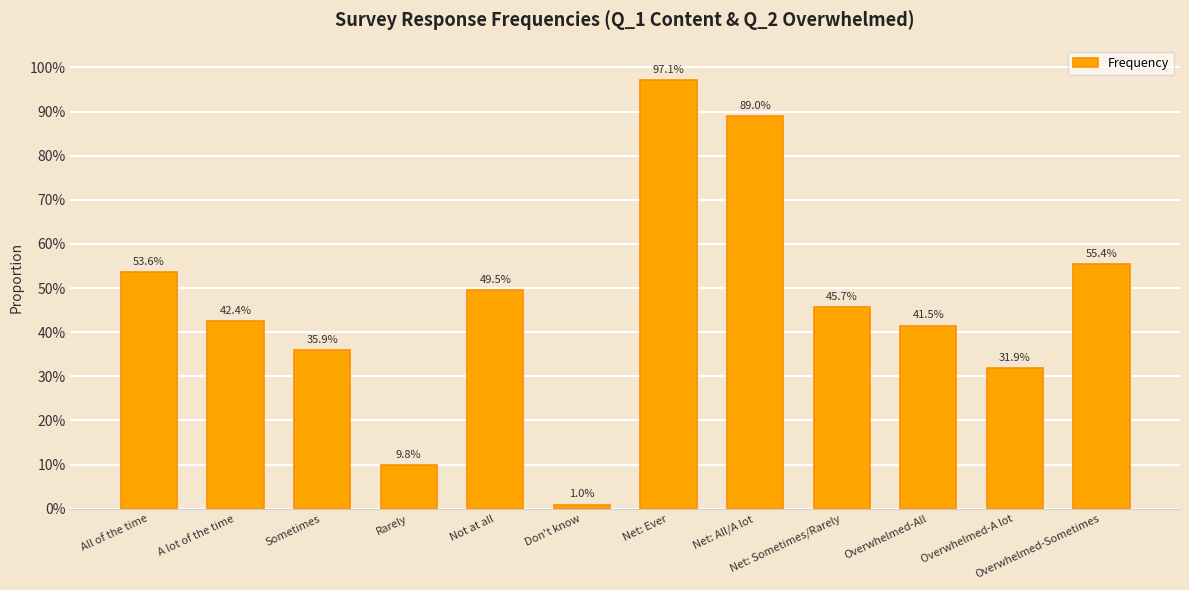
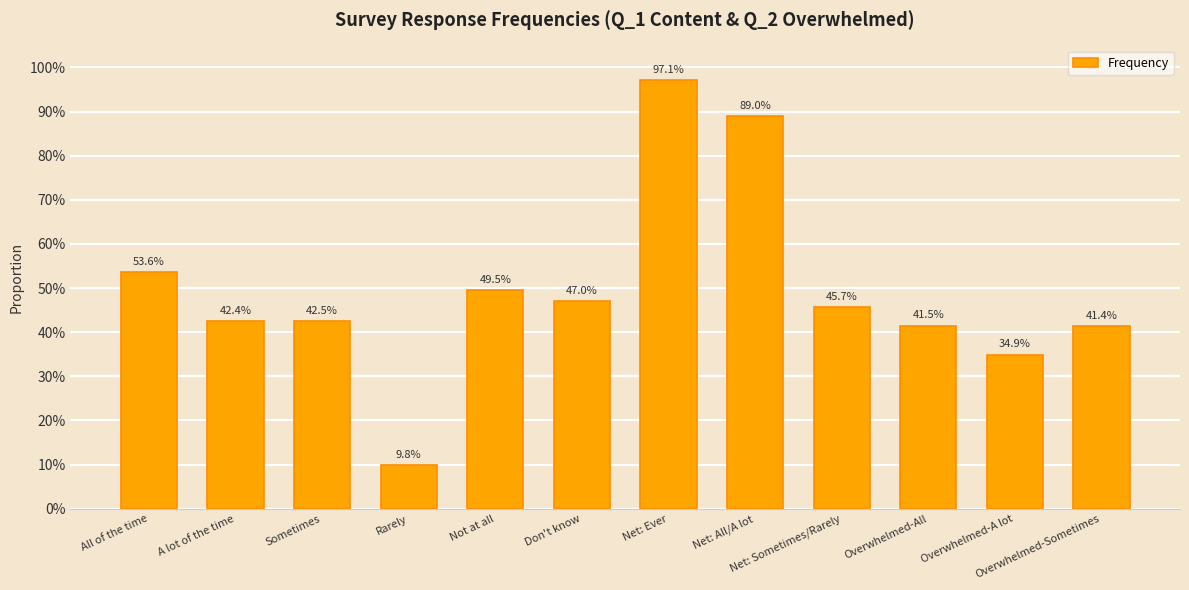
Sometimes: 35.9% -> 42.5%
Don't know: 1.0% -> 47.0%
Overwhelmed-A lot: 31.9% -> 34.9%
Overwhelmed-Sometimes: 55.4% -> 41.4%
